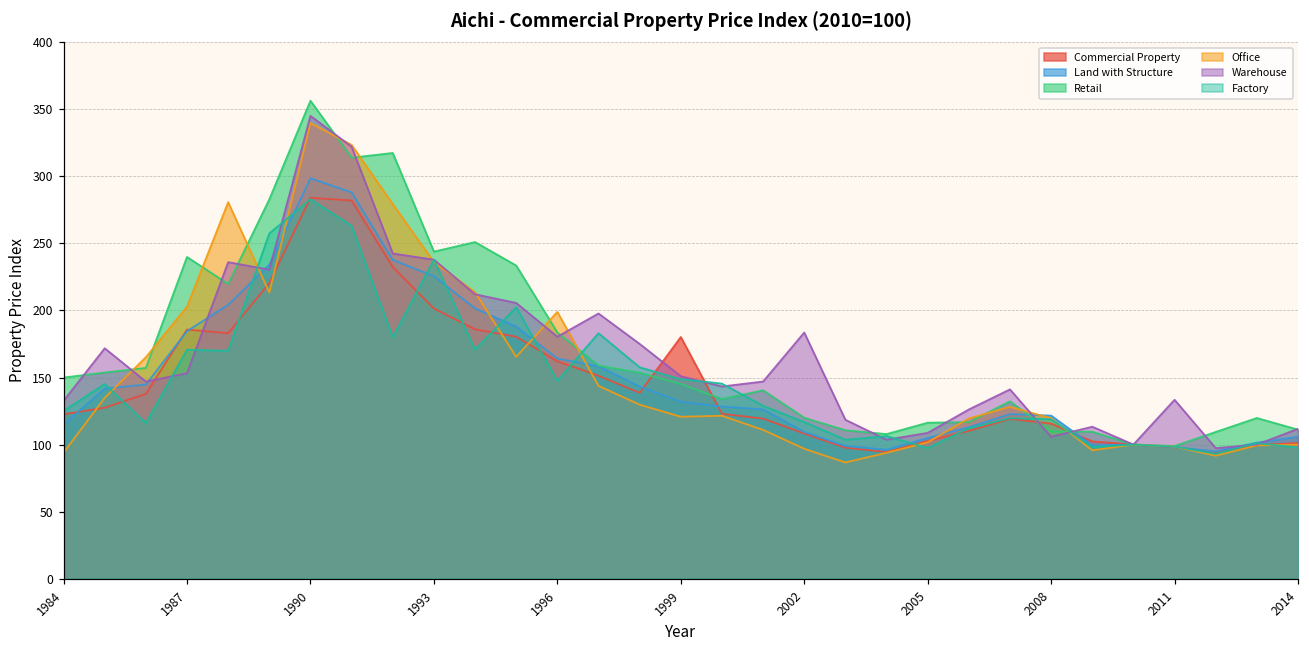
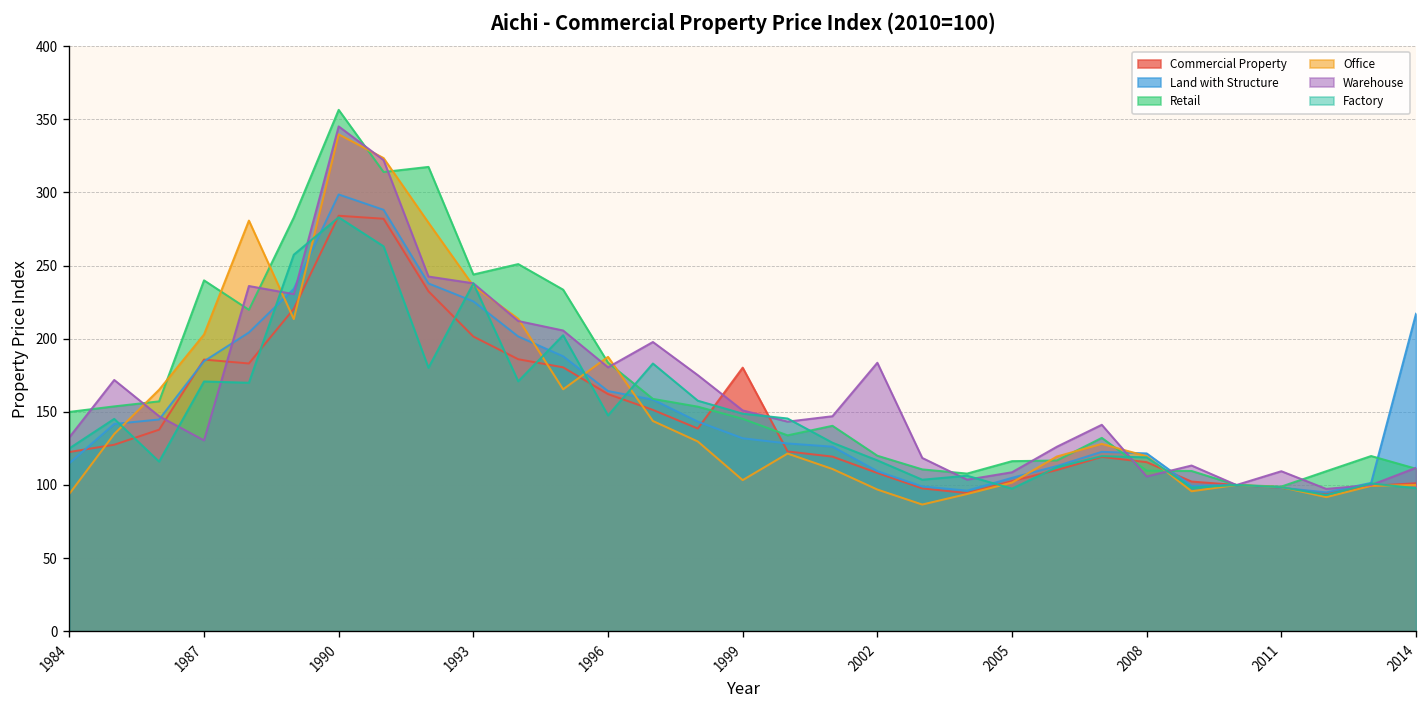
Warehouse, 1987: 153 -> 130
Office, 1996: 199 -> 188
Office, 1999: 121 -> 103
Warehouse, 2011: 133 -> 109
Land with Structure, 2014: 106 -> 217
